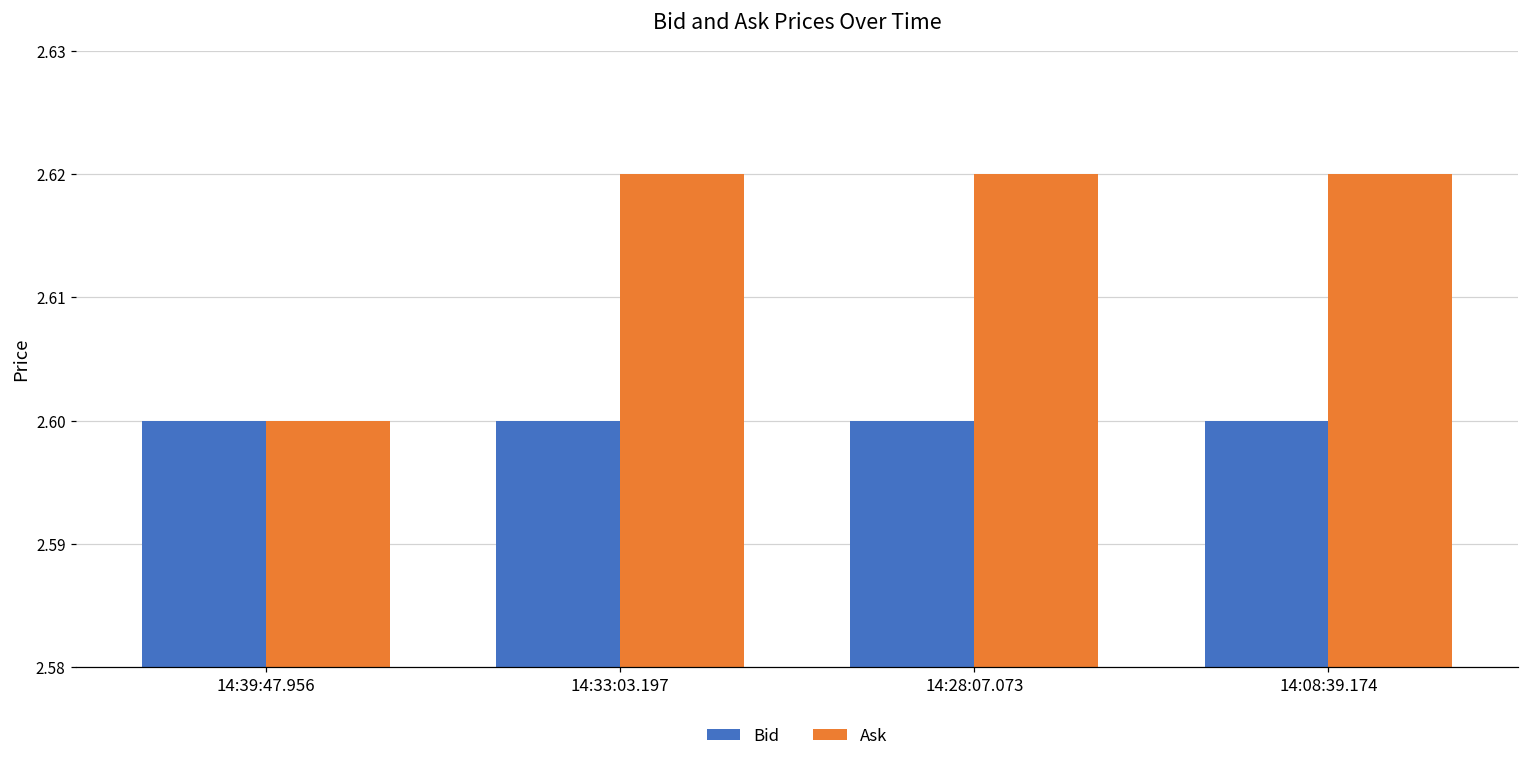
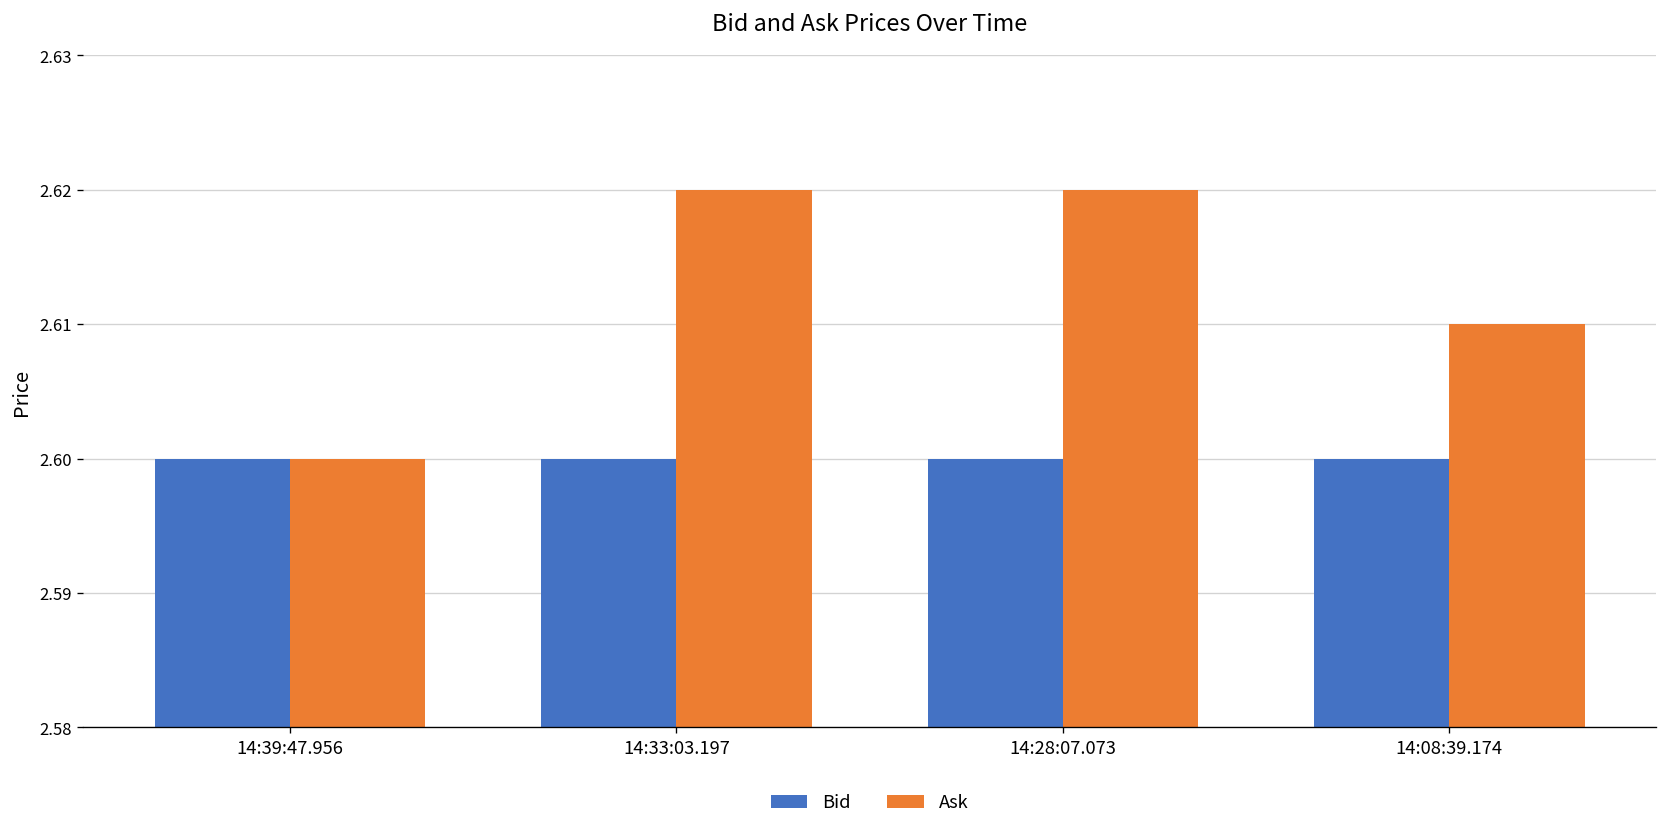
Ask, 14:08:39.174: 2.62 -> 2.61
